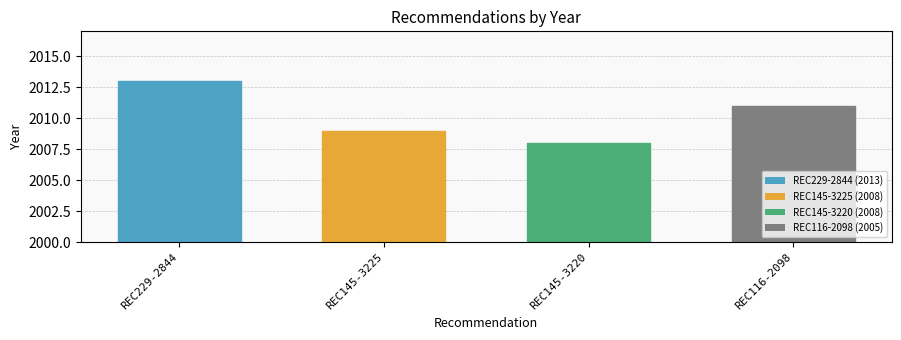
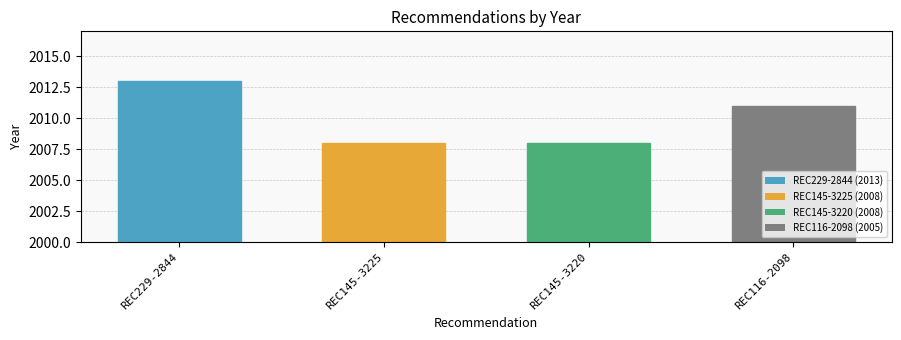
REC145-3225: 2009 -> 2008
